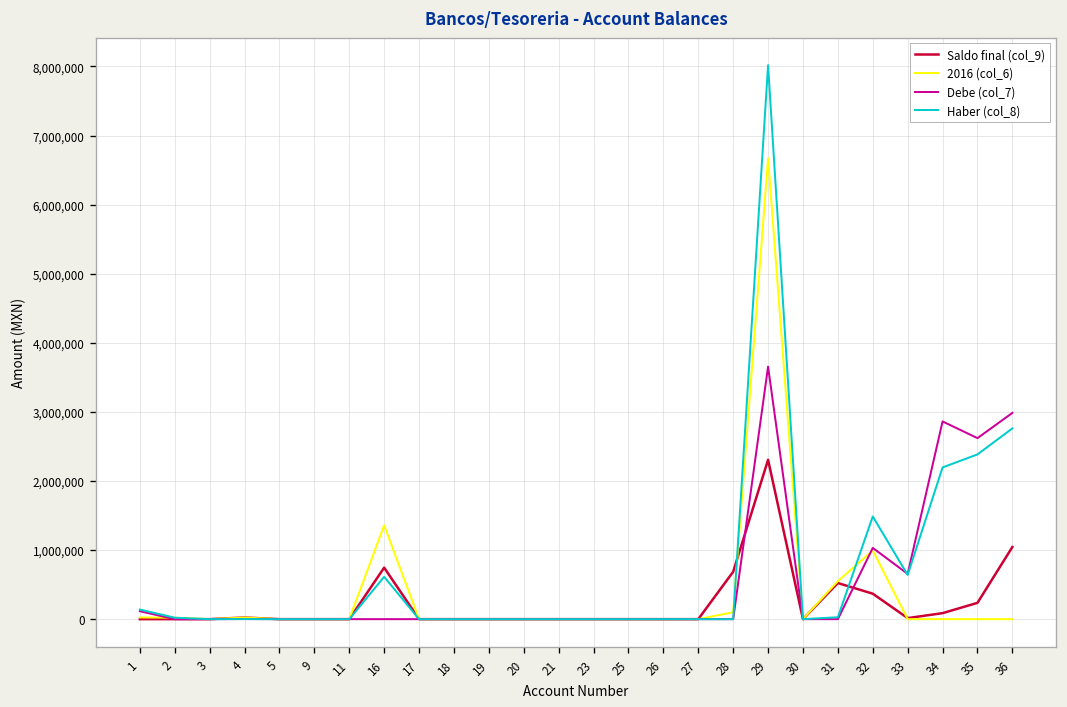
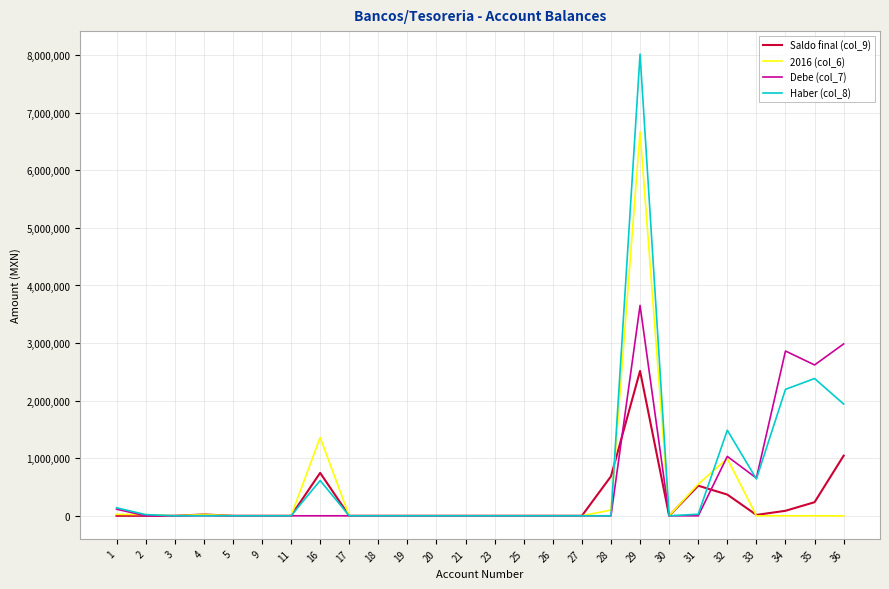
Saldo final (col_9), 29: 2,300,000 -> 2,500,000
Haber (col_8), 36: 2,800,000 -> 1,900,000
